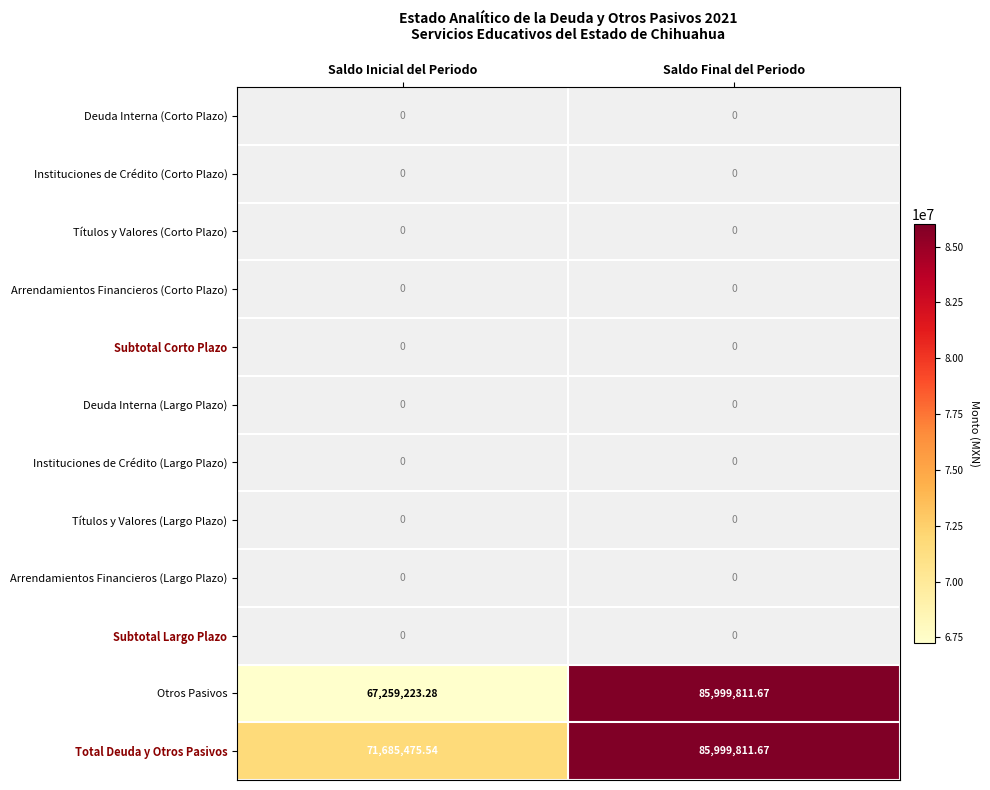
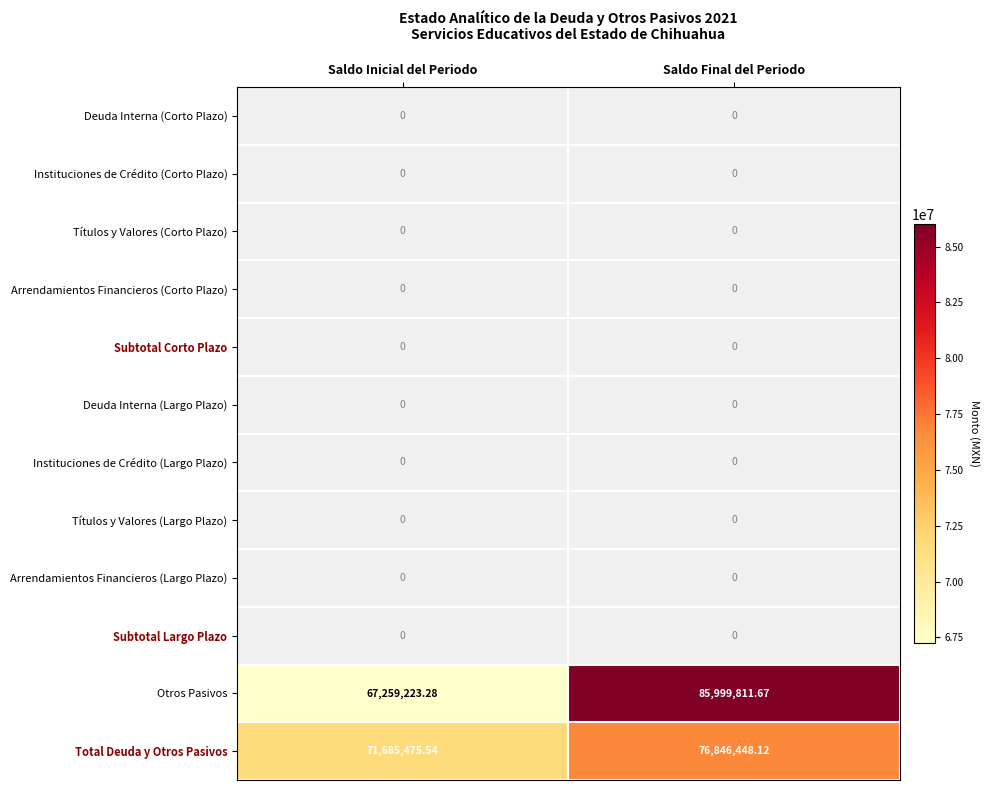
Total Deuda y Otros Pasivos, Saldo Final del Periodo: 85,999,811.67 -> 76,846,448.12
